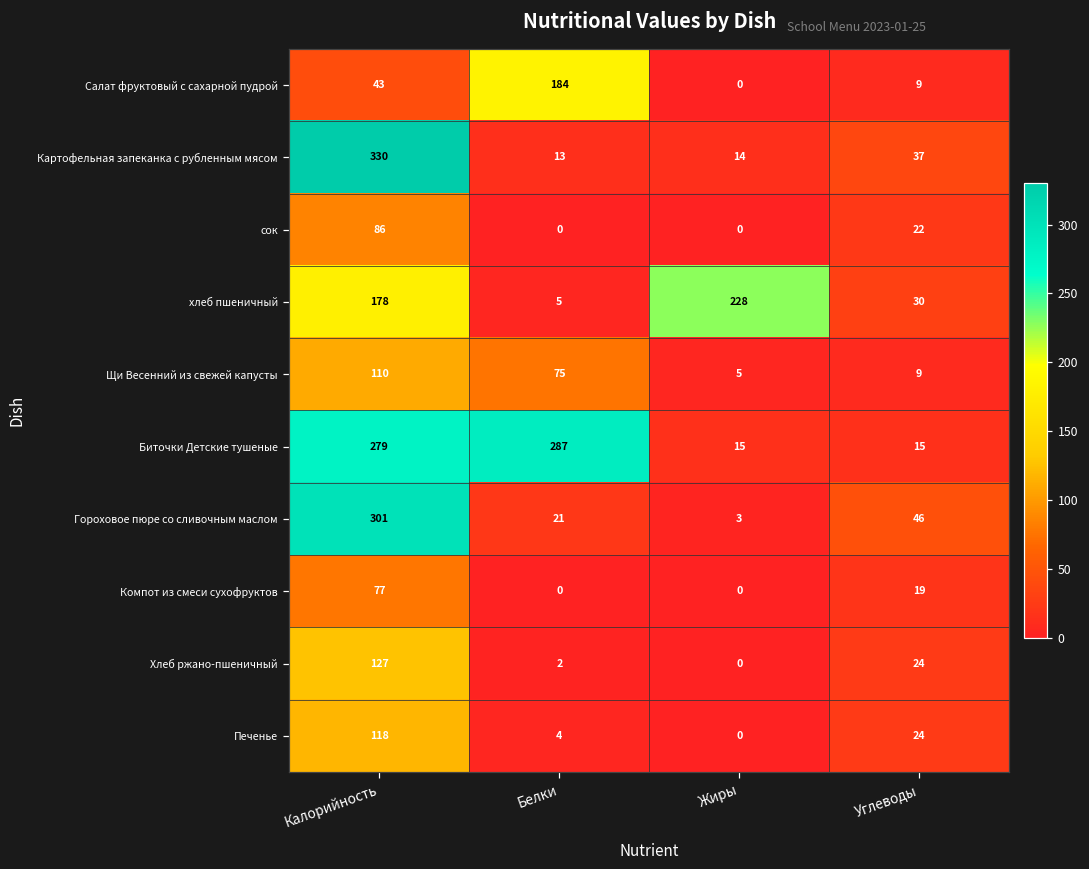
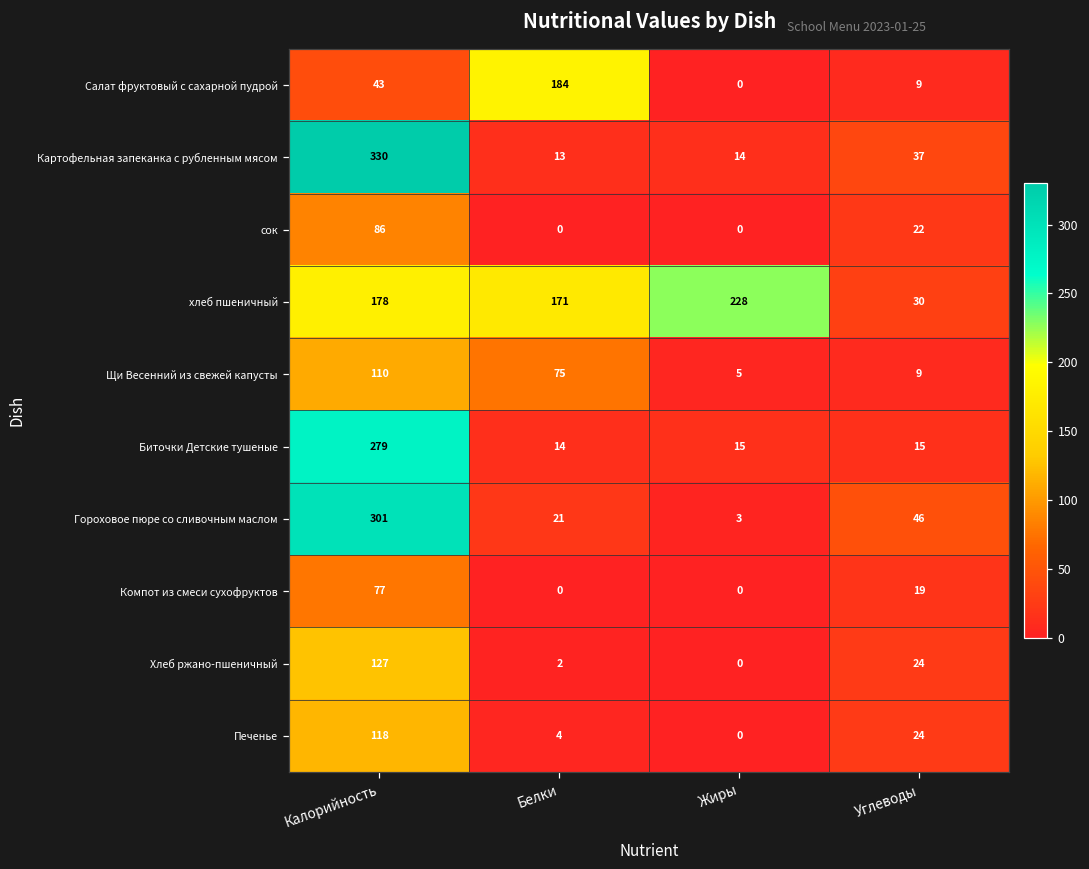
хлеб пшеничный, Белки: 5 -> 171
Биточки Детские тушеные, Белки: 287 -> 14
